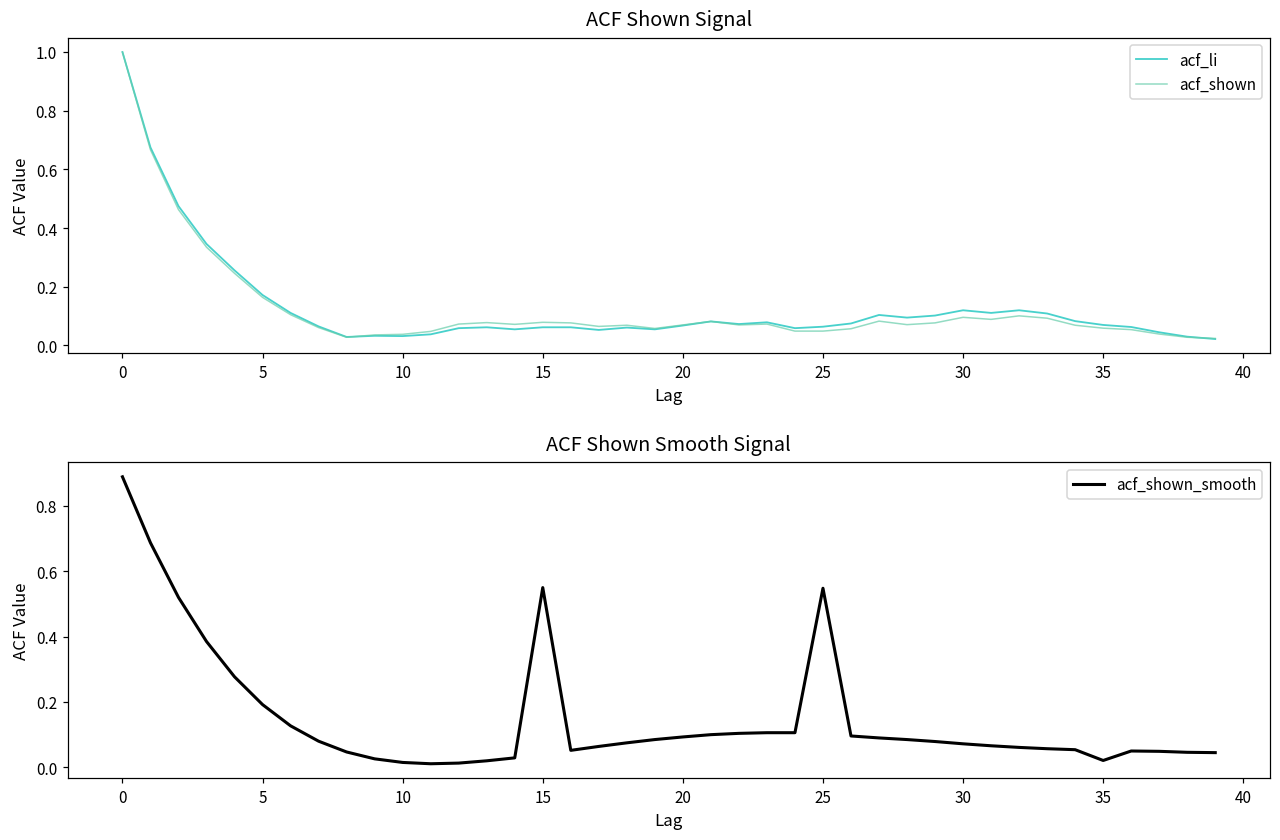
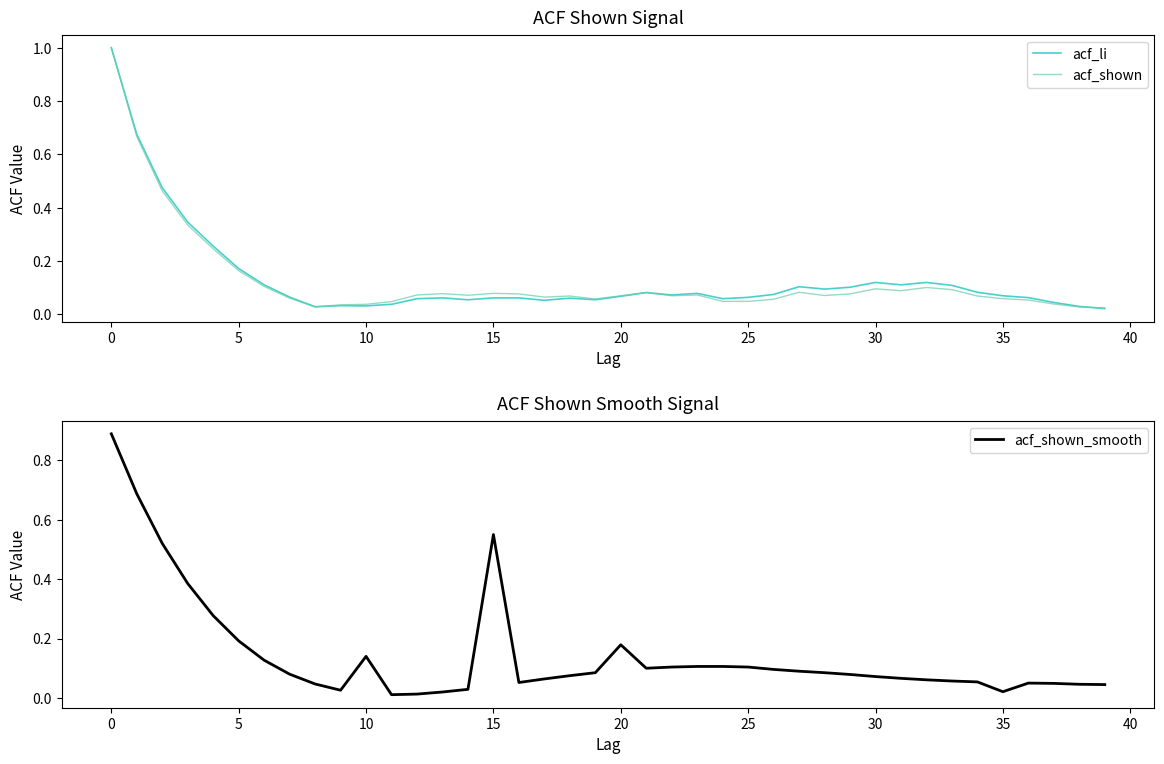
ACF Shown Smooth Signal, 10: 0.02 -> 0.14
ACF Shown Smooth Signal, 20: 0.09 -> 0.18
ACF Shown Smooth Signal, 25: 0.55 -> 0.10
